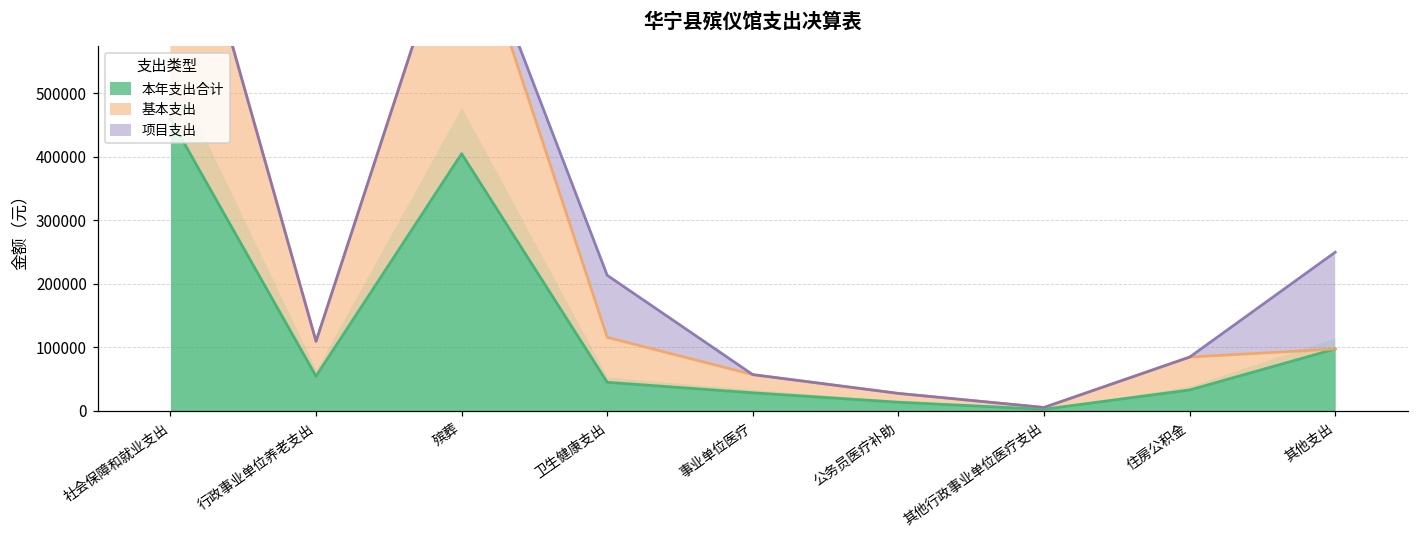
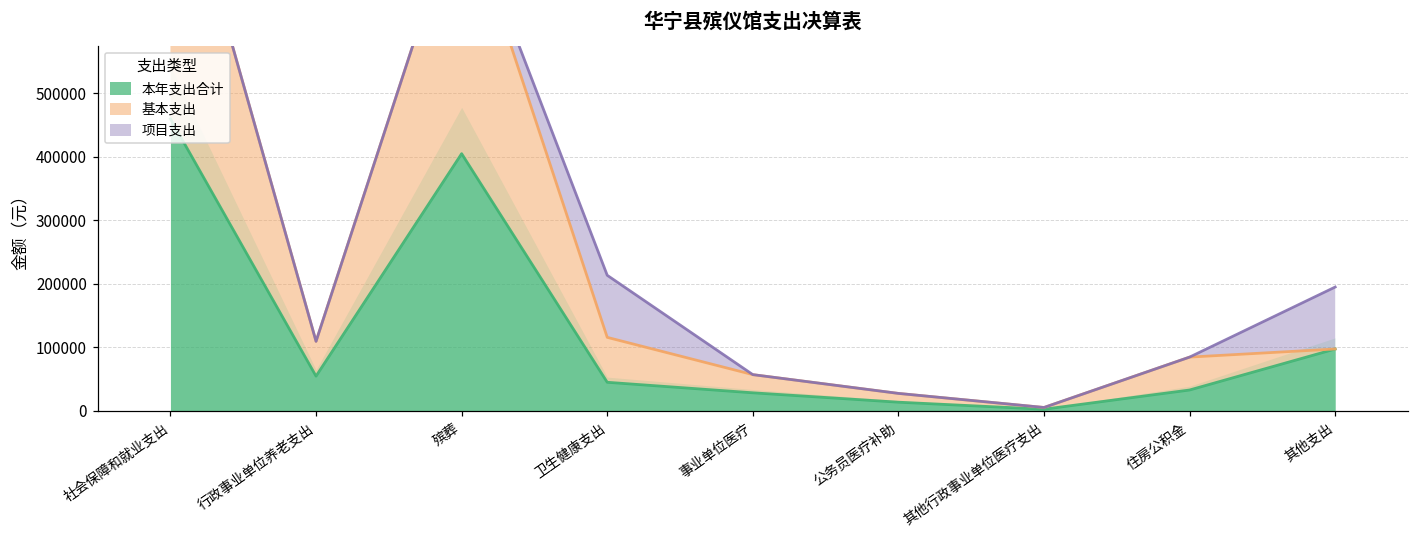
项目支出, 其他支出: 150000 -> 100000
